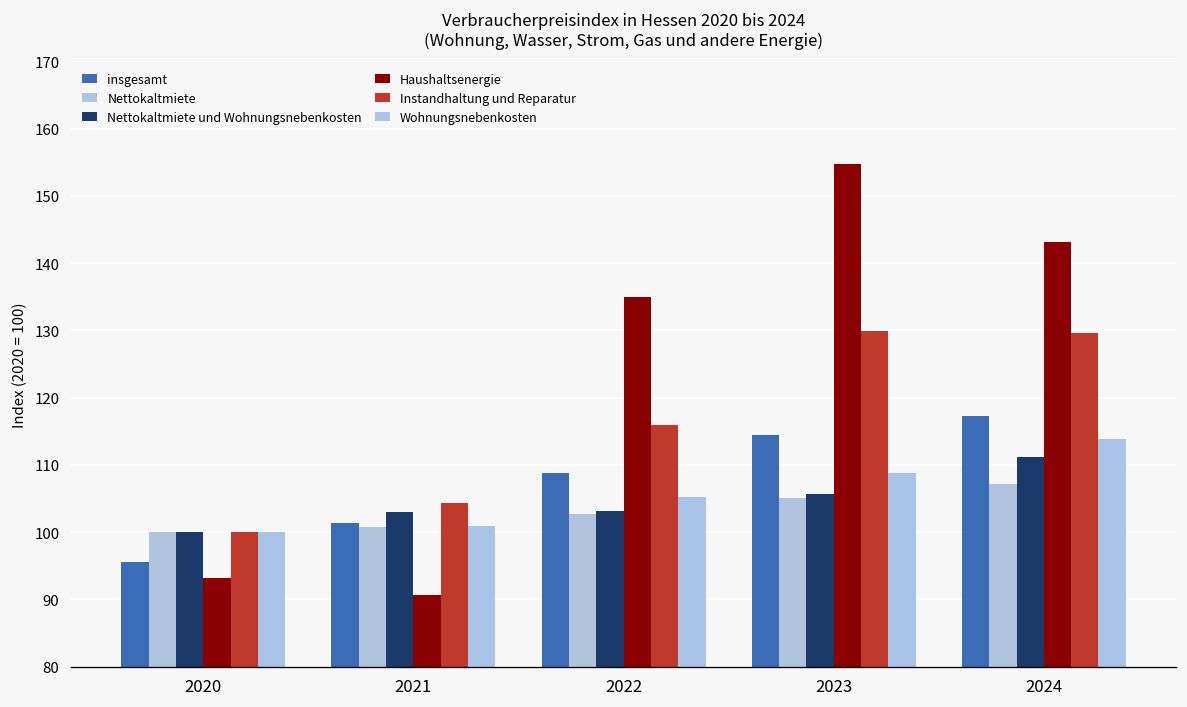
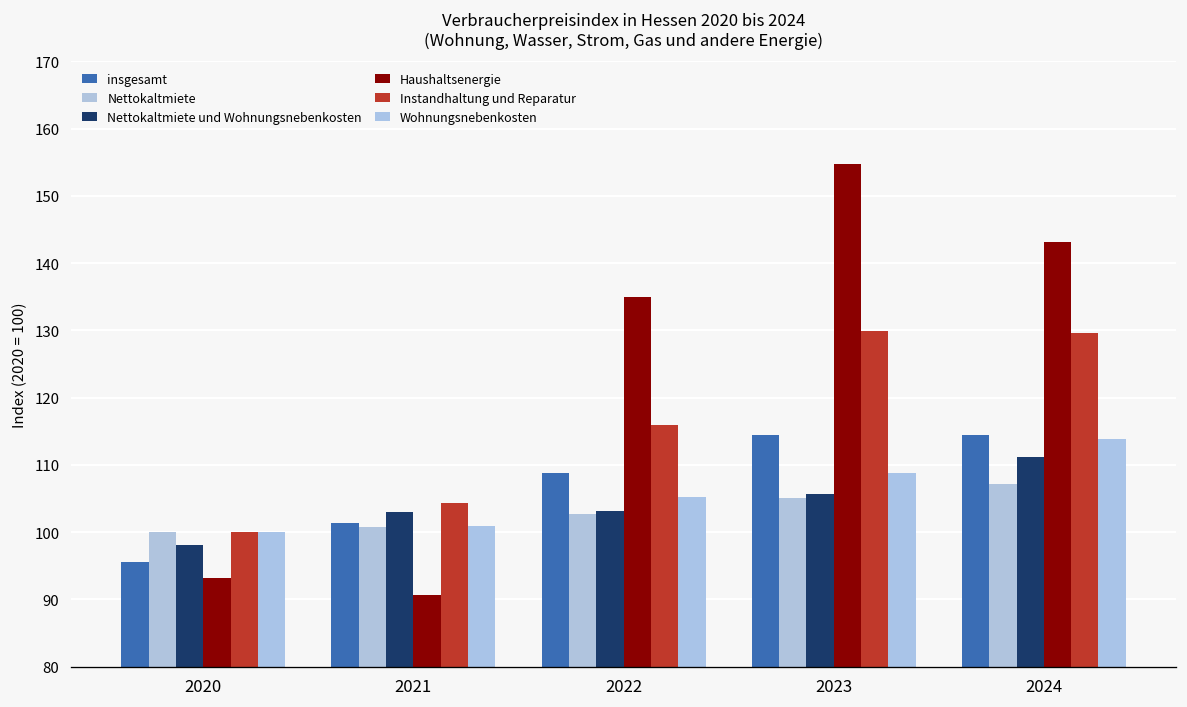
Nettokaltmiete und Wohnungsnebenkosten, 2020: 100 -> 98
insgesamt, 2024: 117 -> 115
